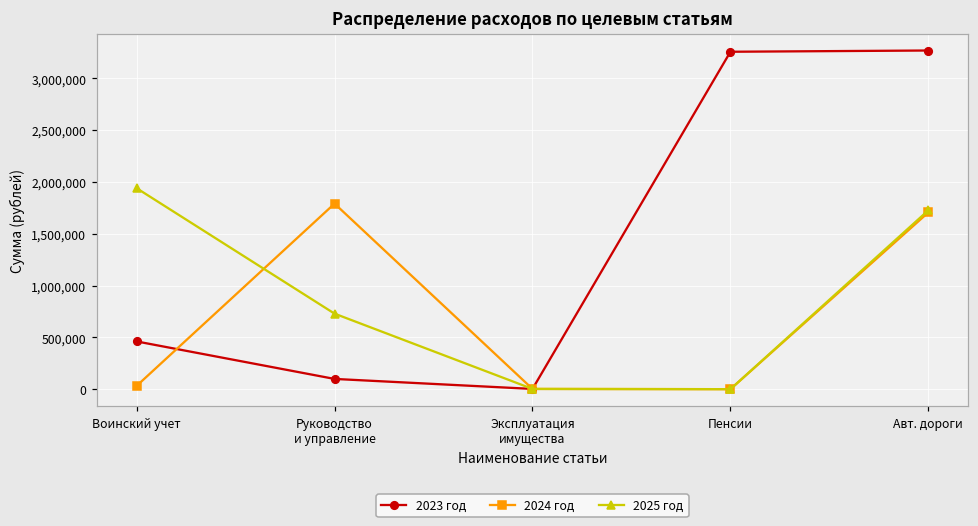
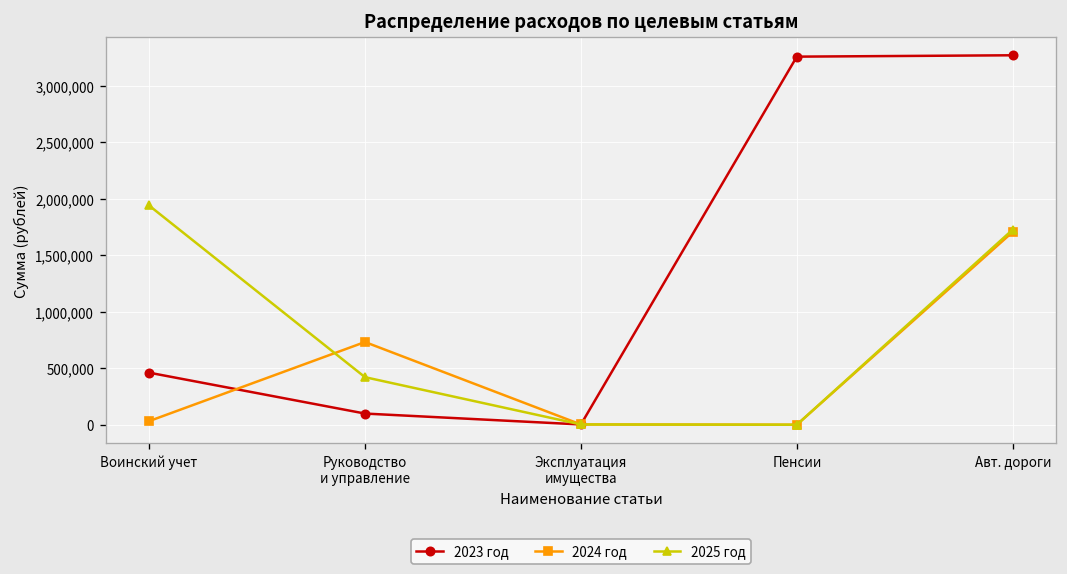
2024 год, Руководство и управление: 1,800,000 -> 700,000
2025 год, Руководство и управление: 700,000 -> 400,000
